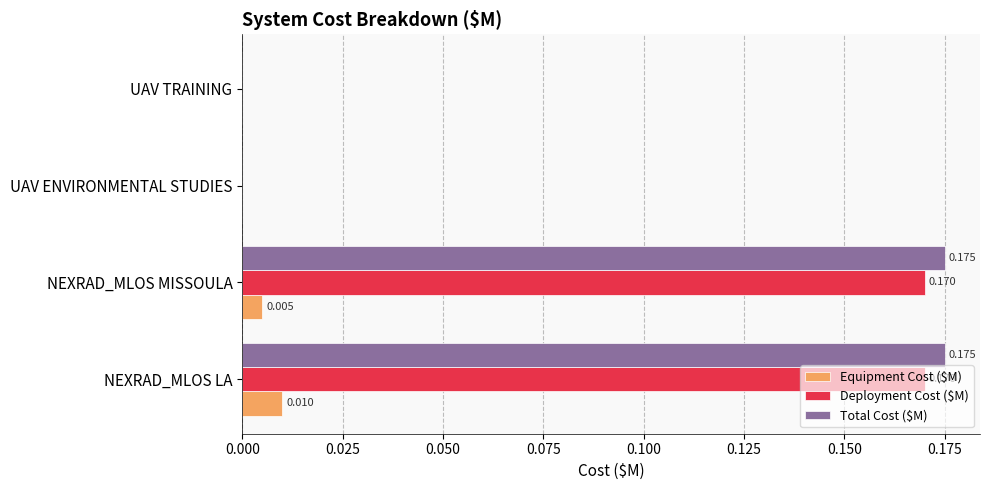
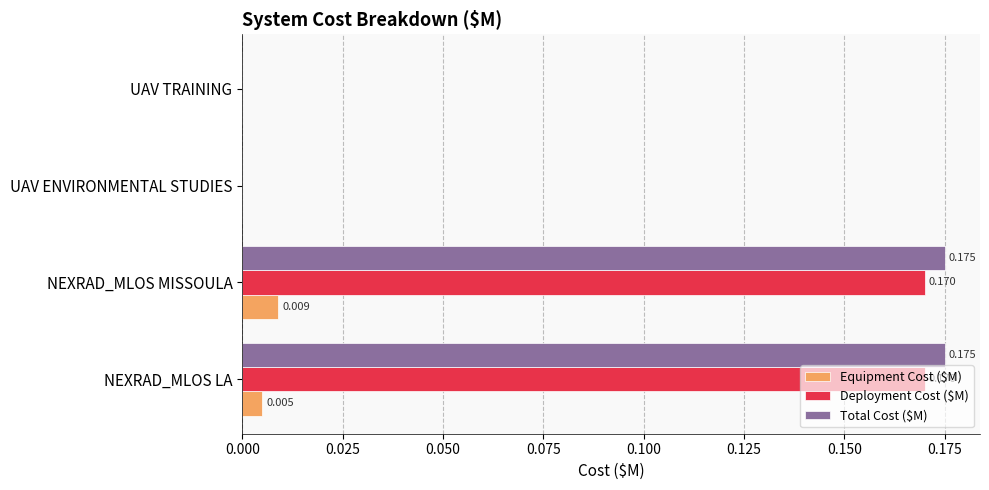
Equipment Cost ($M), NEXRAD_MLOS MISSOULA: 0.005 -> 0.009
Equipment Cost ($M), NEXRAD_MLOS LA: 0.010 -> 0.005
